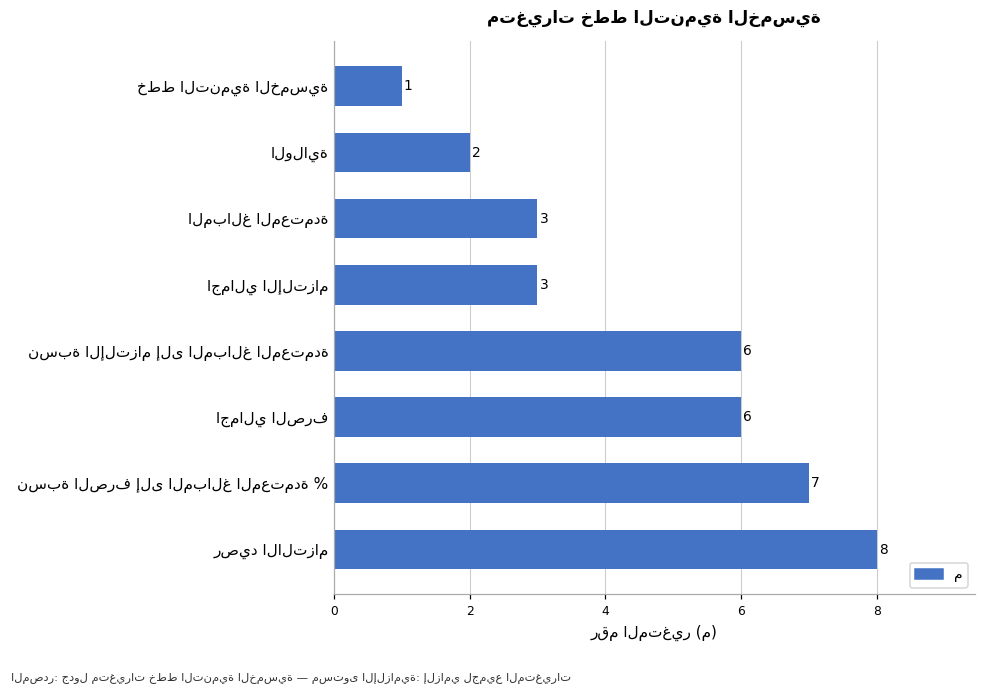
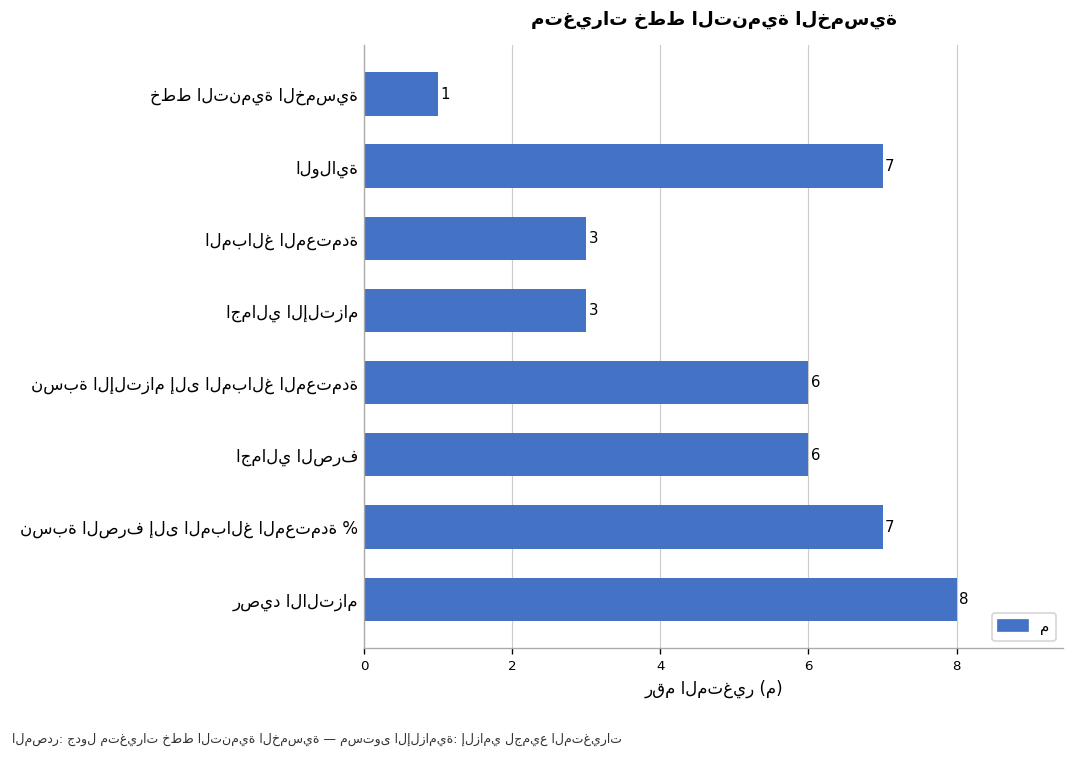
الولاية: 2 -> 7
